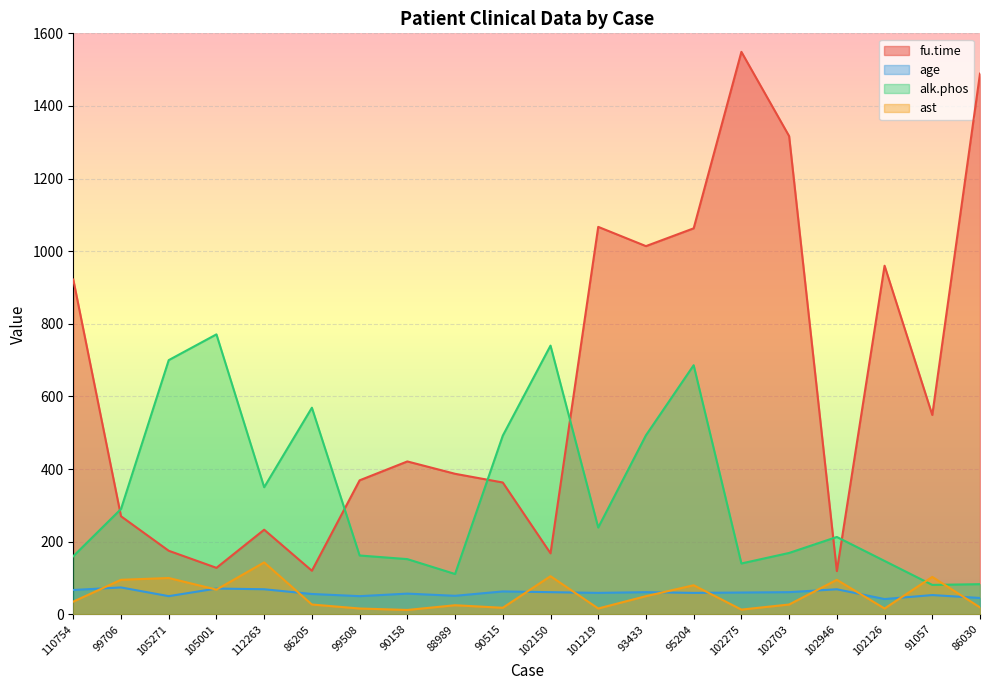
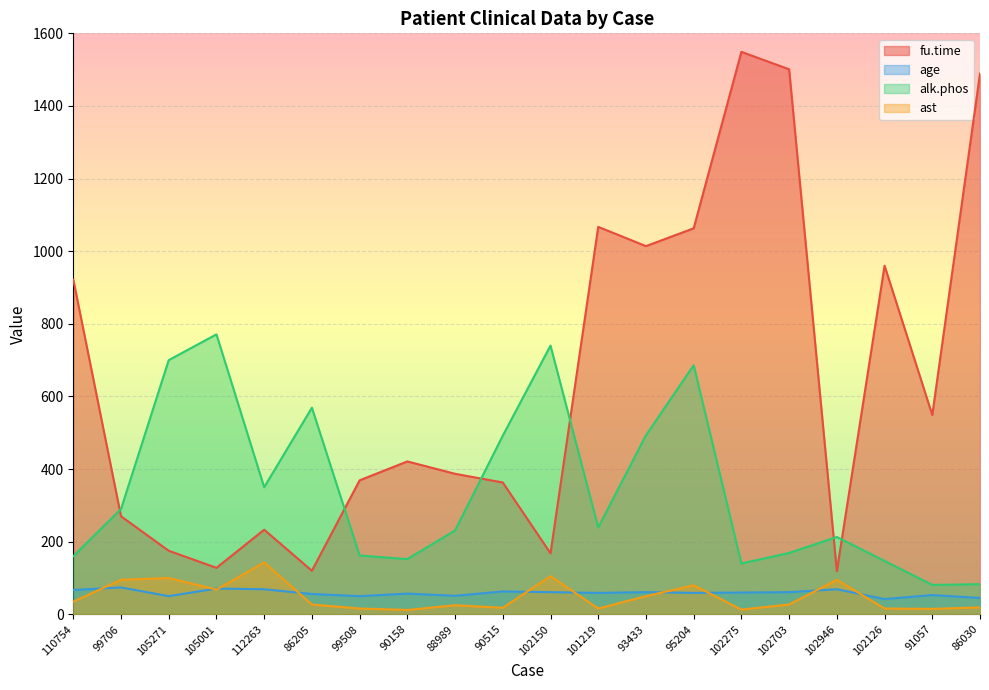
alk.phos, 88989: 110 -> 230
fu.time, 102703: 1320 -> 1500
ast, 91057: 100 -> 20
